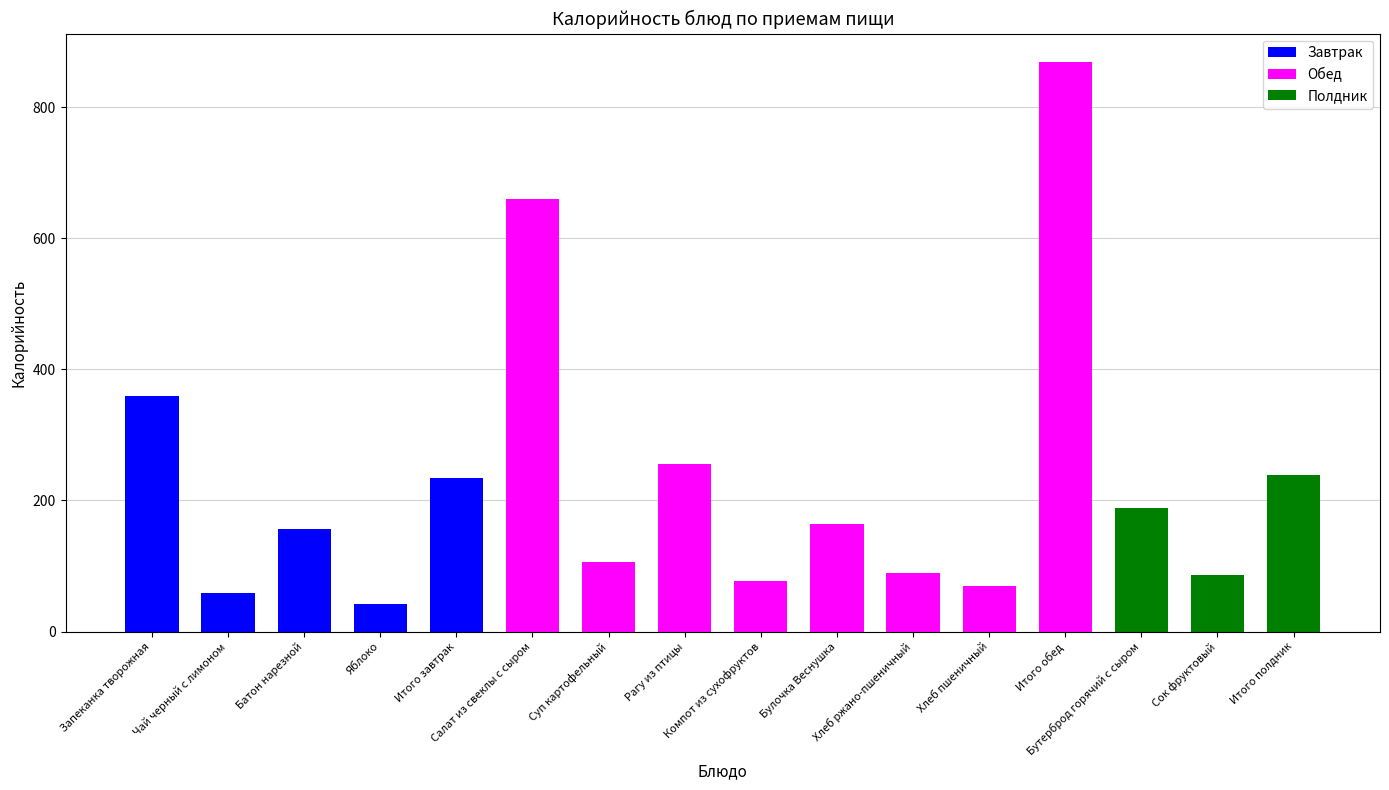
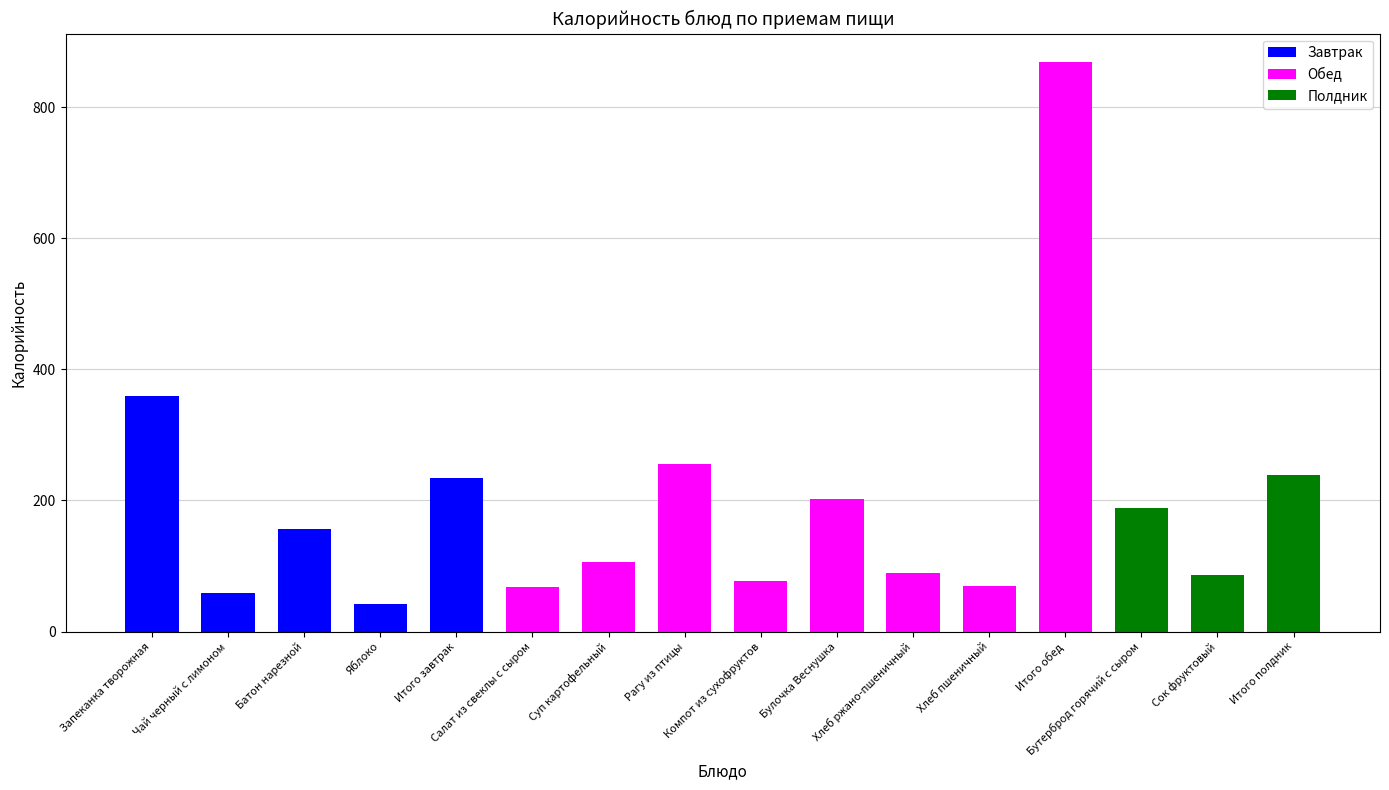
Салат из свеклы с сыром: 660 -> 70
Булочка Веснушка: 160 -> 200
